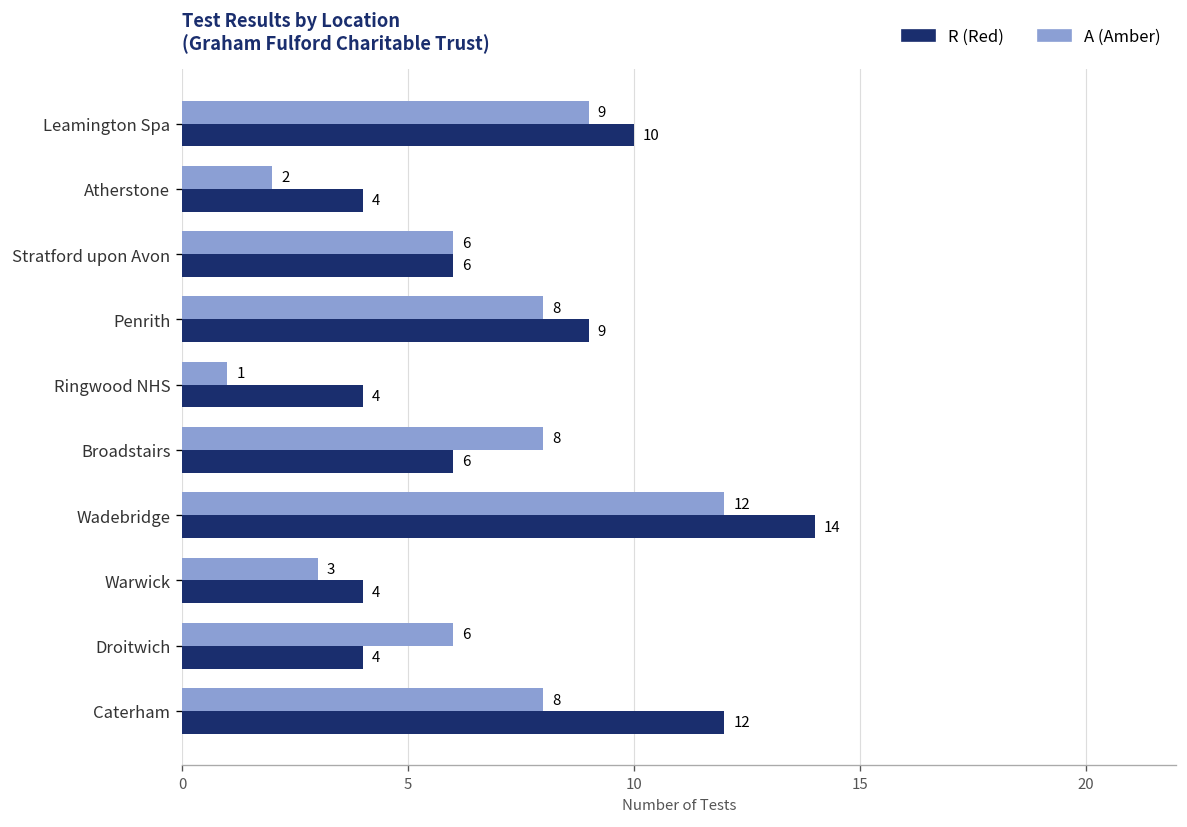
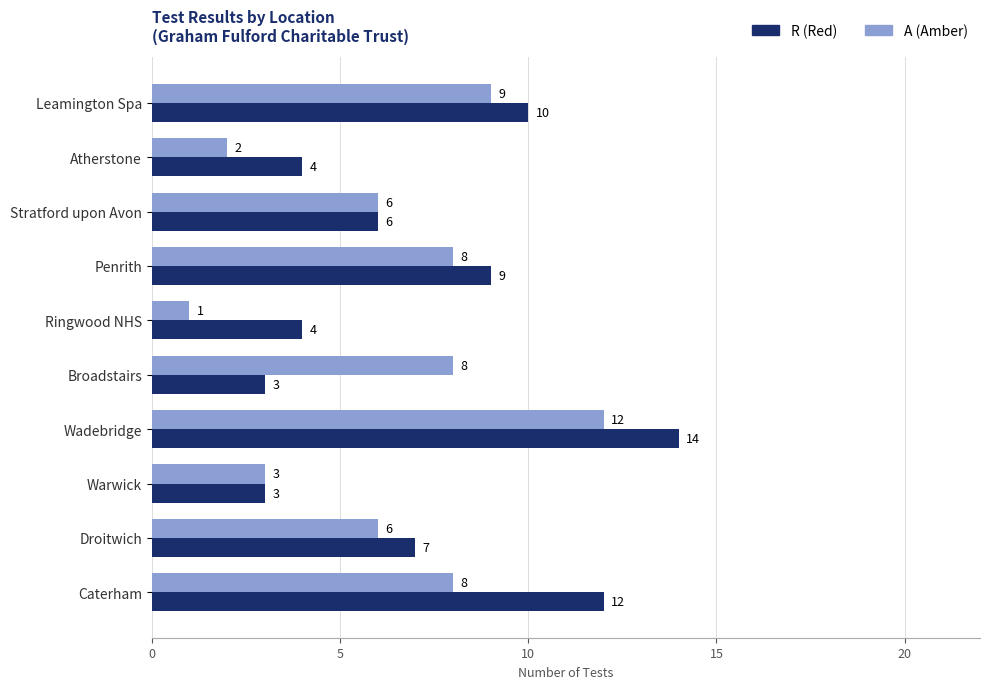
R (Red), Broadstairs: 6 -> 3
R (Red), Warwick: 4 -> 3
R (Red), Droitwich: 4 -> 7
